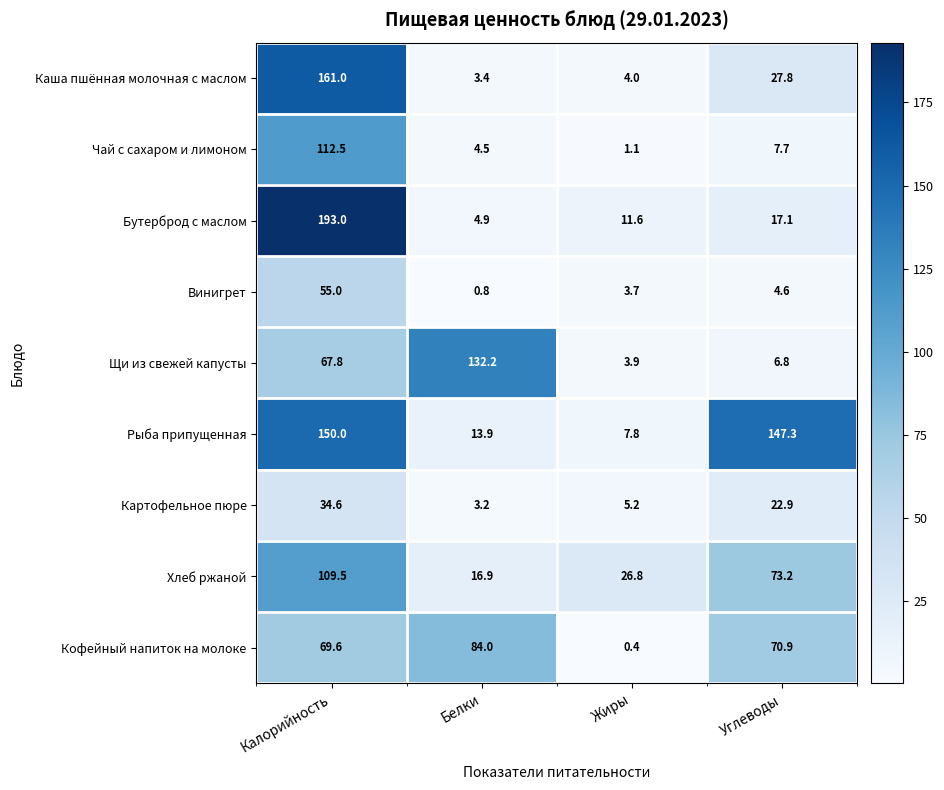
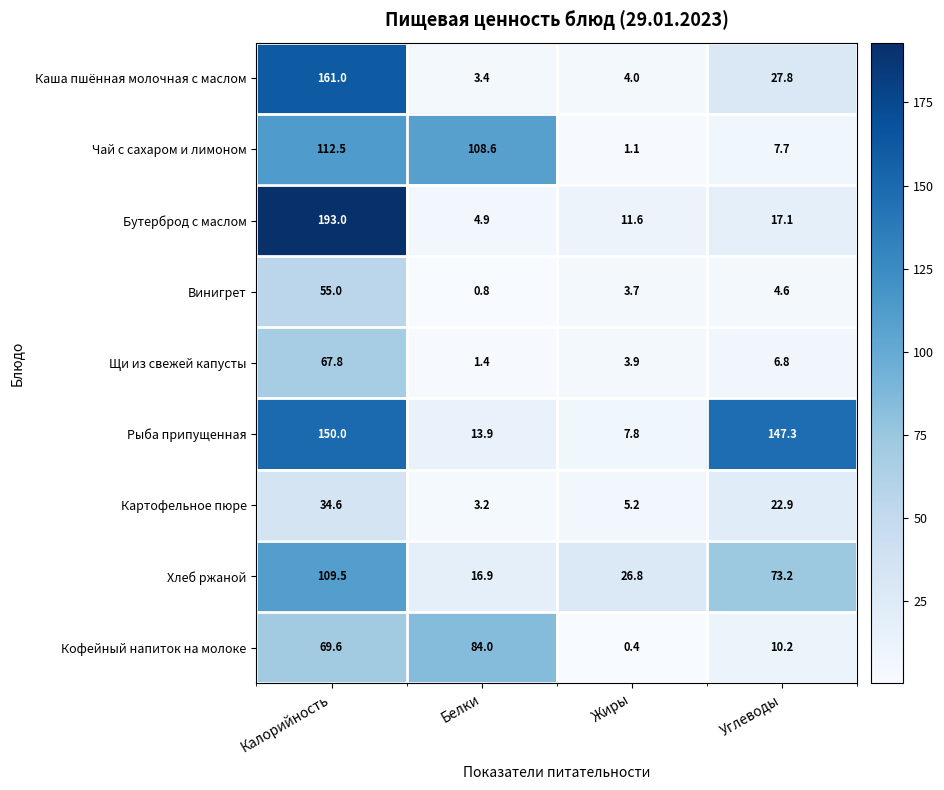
Чай с сахаром и лимоном, Белки: 4.5 -> 108.6
Щи из свежей капусты, Белки: 132.2 -> 1.4
Кофейный напиток на молоке, Углеводы: 70.9 -> 10.2
